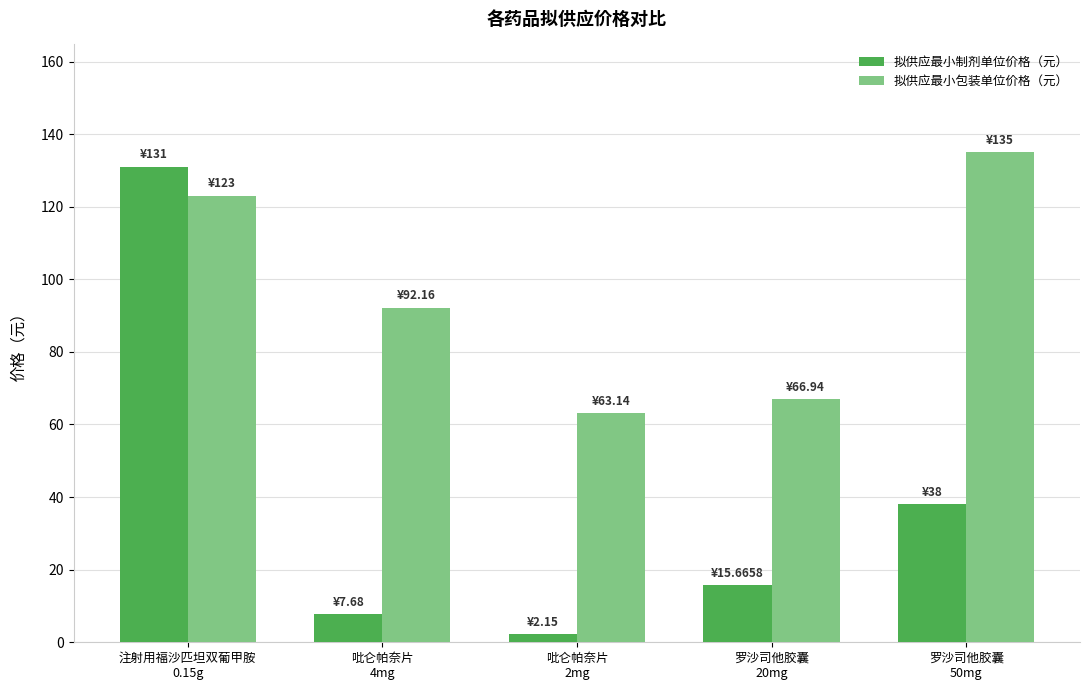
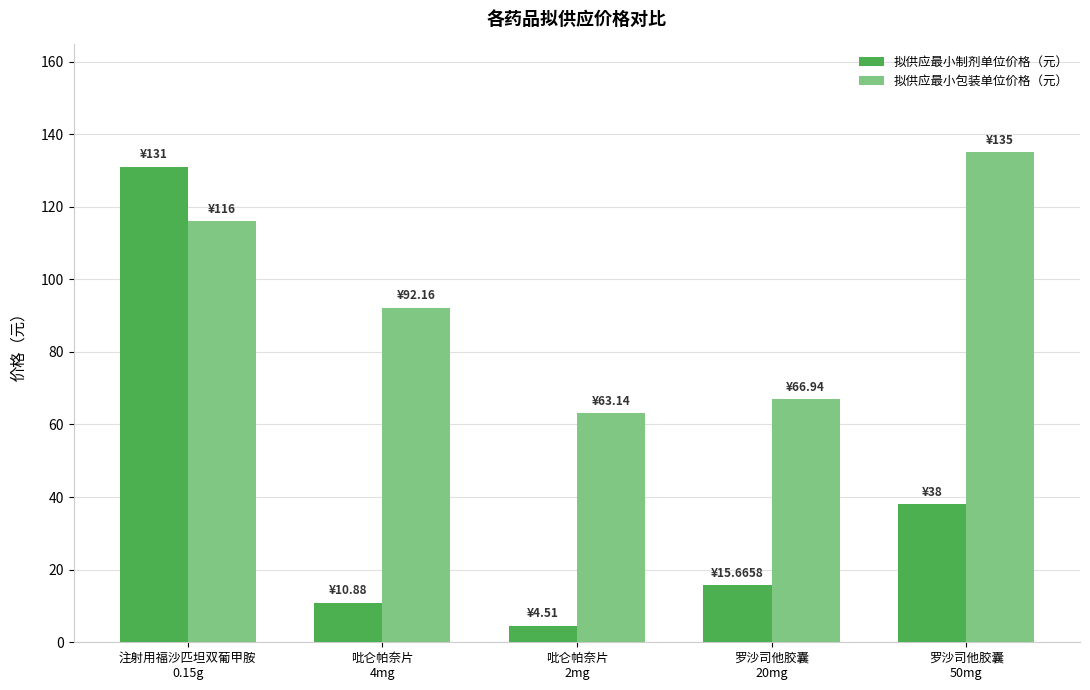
拟供应最小包装单位价格（元）, 注射用福沙匹坦双葡甲胺 0.15g: ¥123 -> ¥116
拟供应最小制剂单位价格（元）, 吡仑帕奈片 4mg: ¥7.68 -> ¥10.88
拟供应最小制剂单位价格（元）, 吡仑帕奈片 2mg: ¥2.15 -> ¥4.51
